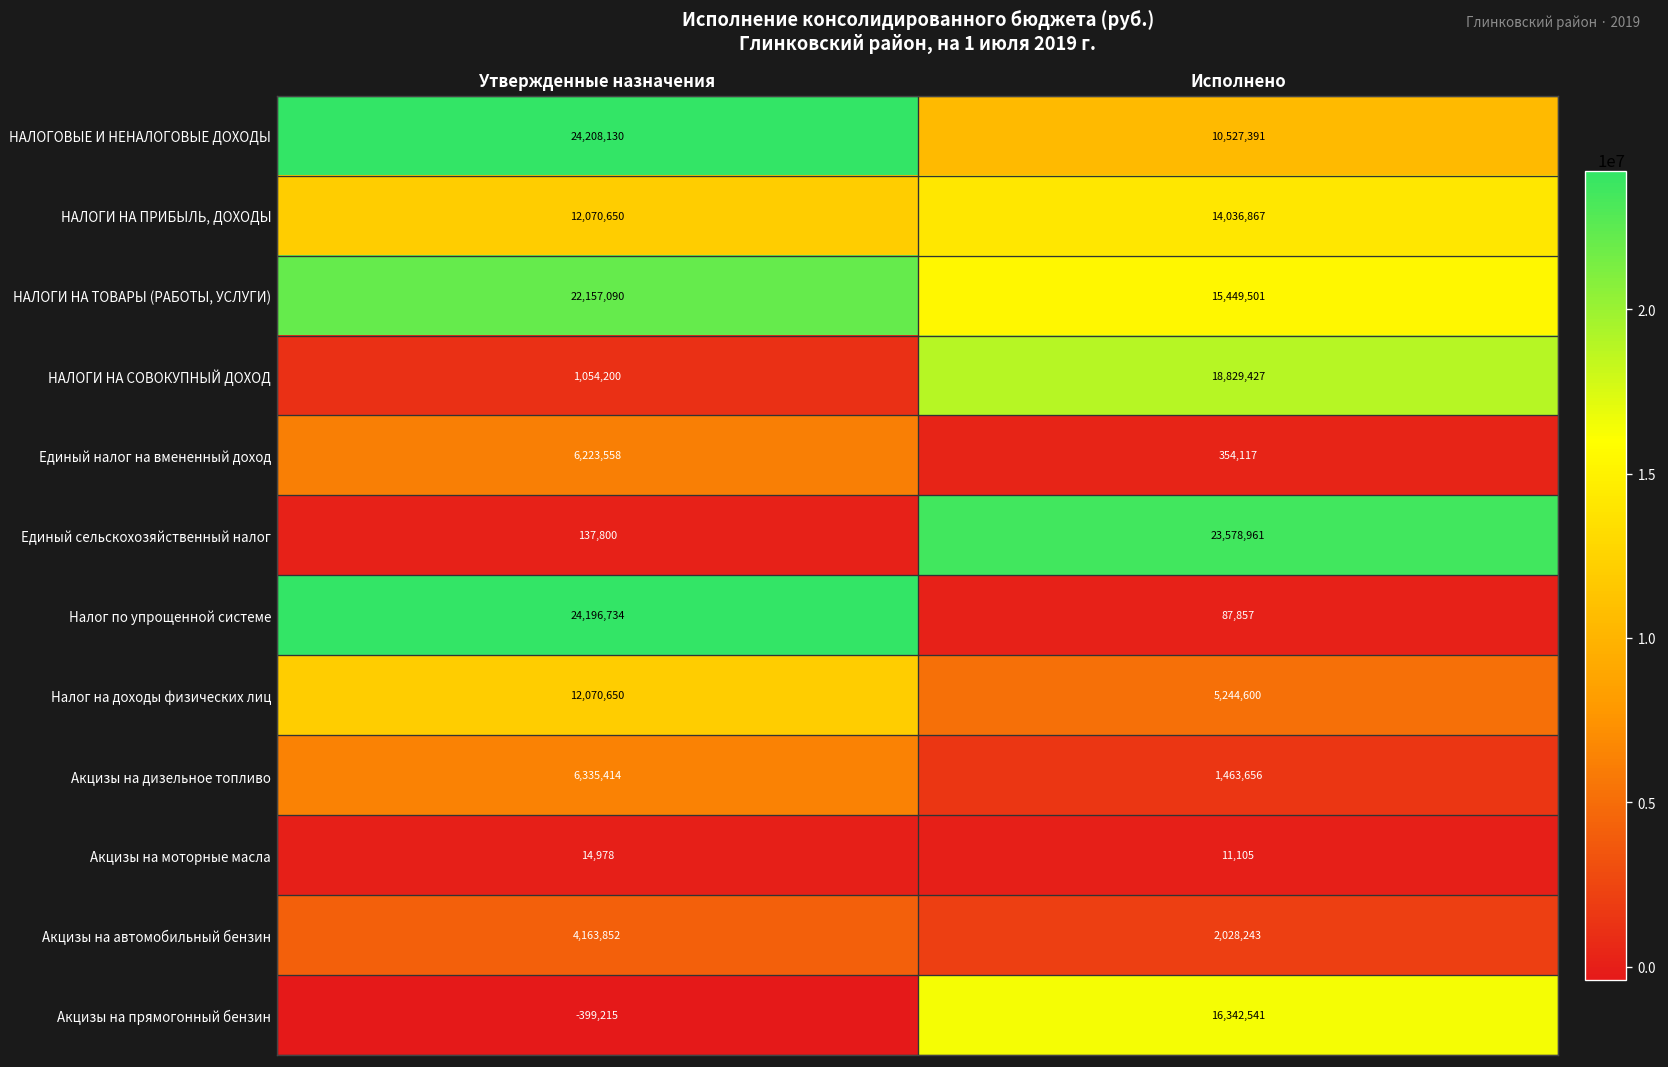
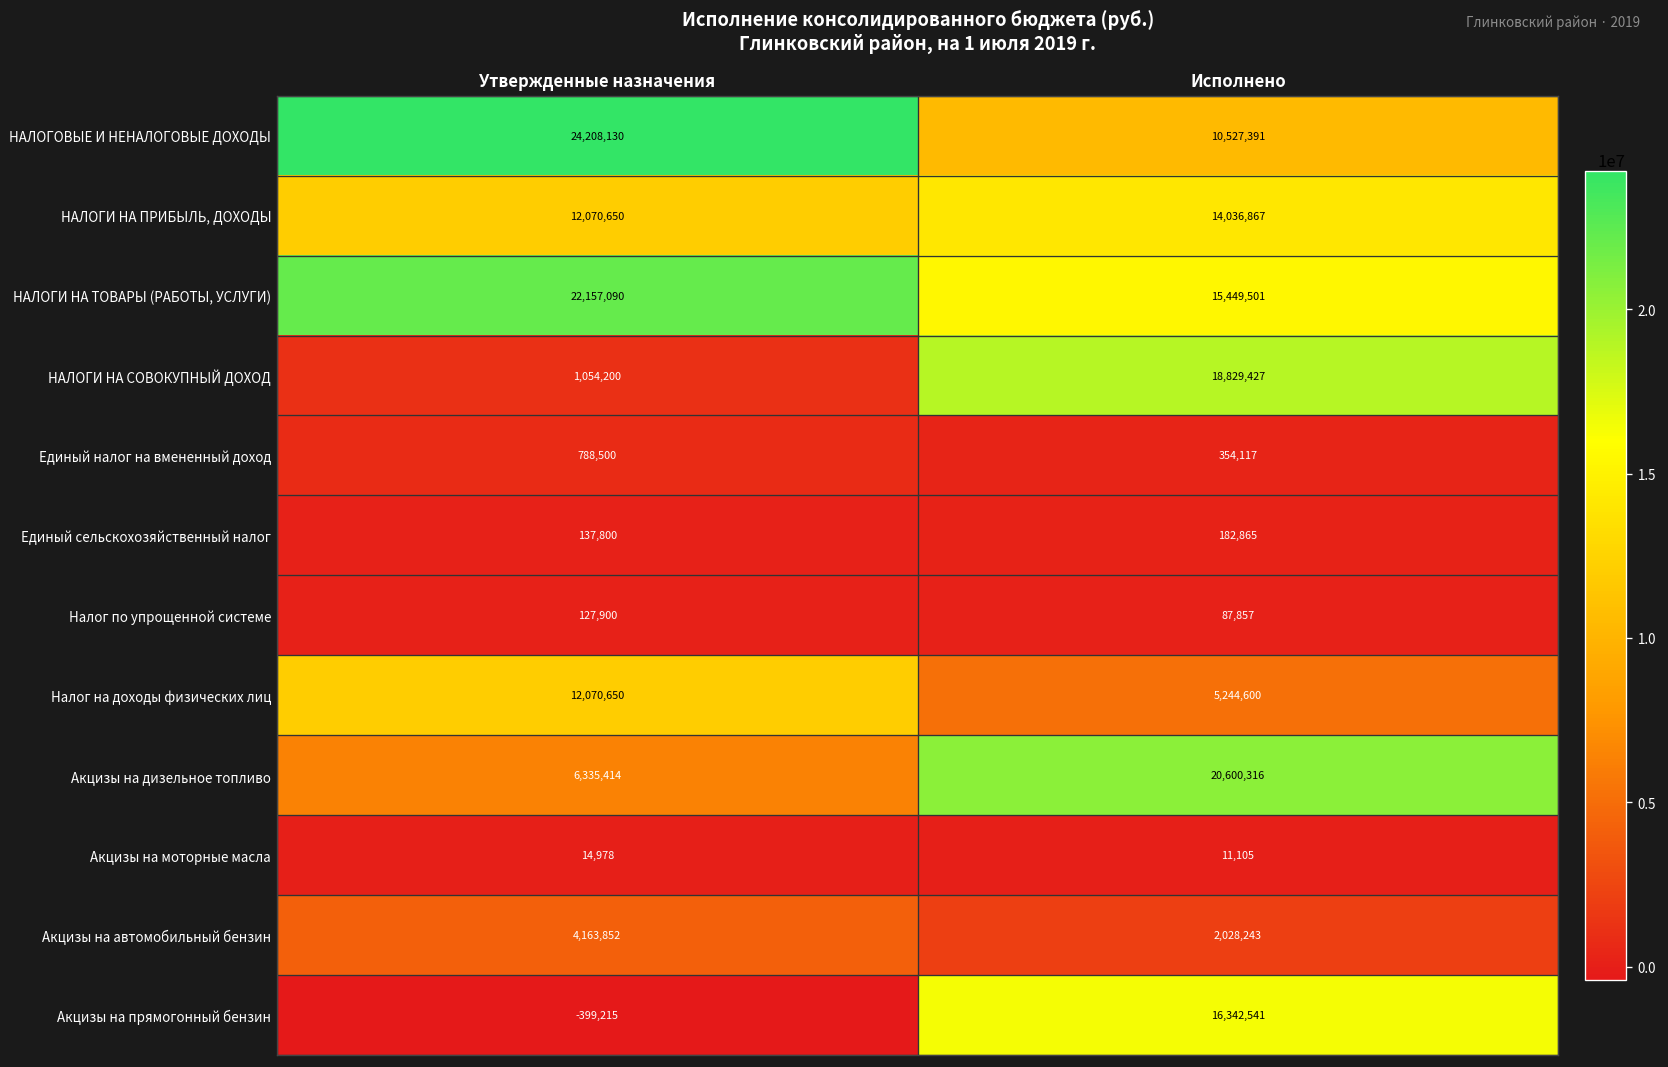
Единый налог на вмененный доход, Утвержденные назначения: 6,223,558 -> 788,500
Единый сельскохозяйственный налог, Исполнено: 23,578,961 -> 182,865
Налог по упрощенной системе, Утвержденные назначения: 24,196,734 -> 127,900
Акцизы на дизельное топливо, Исполнено: 1,463,656 -> 20,600,316
